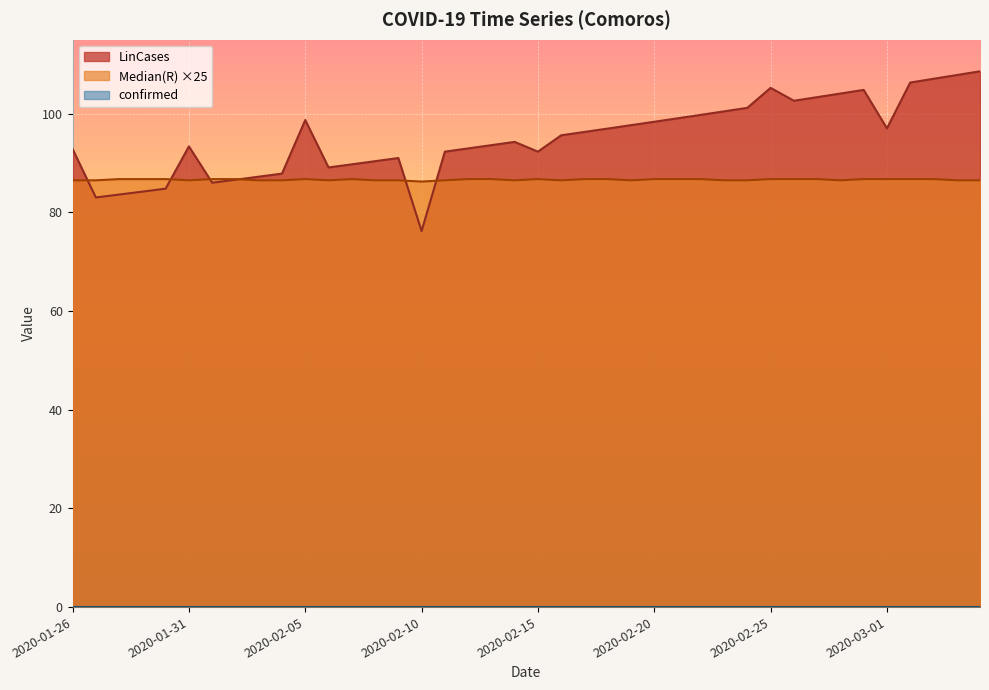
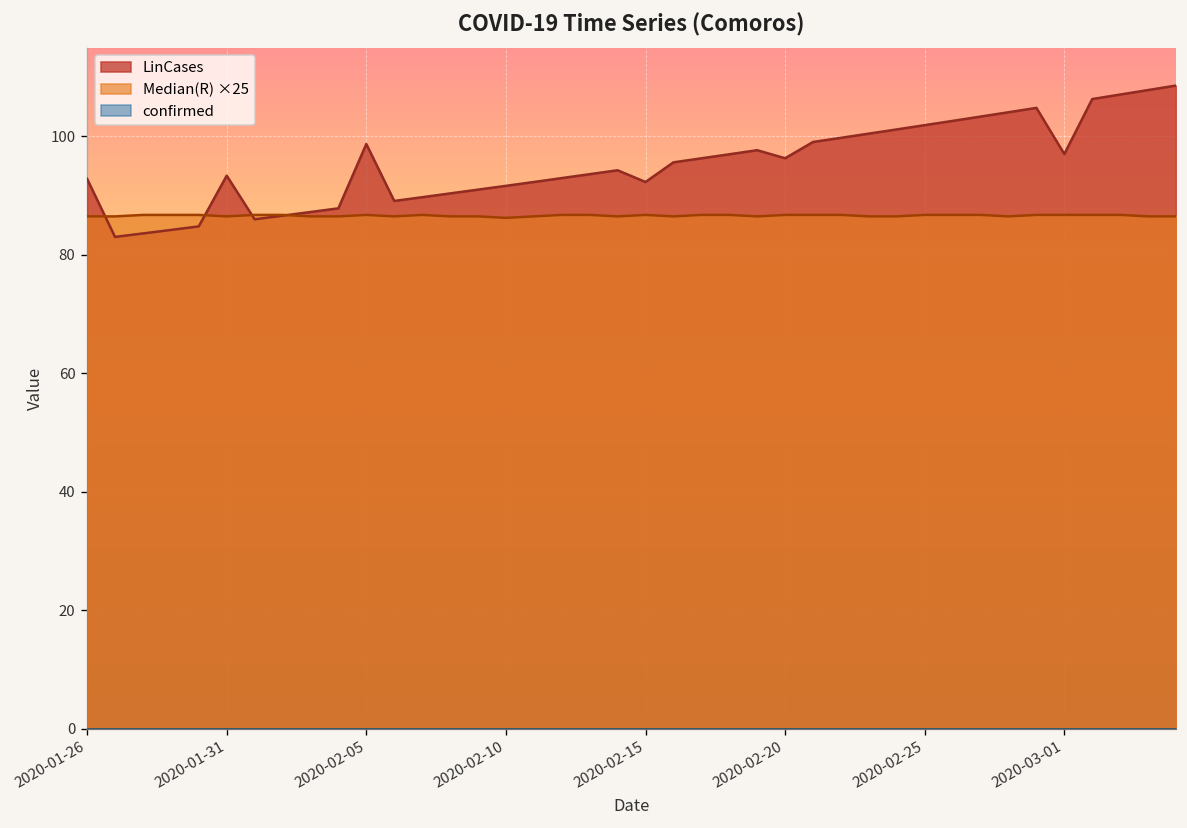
LinCases, 2020-02-10: 76 -> 92
LinCases, 2020-02-20: 98 -> 96
LinCases, 2020-02-25: 105 -> 102
